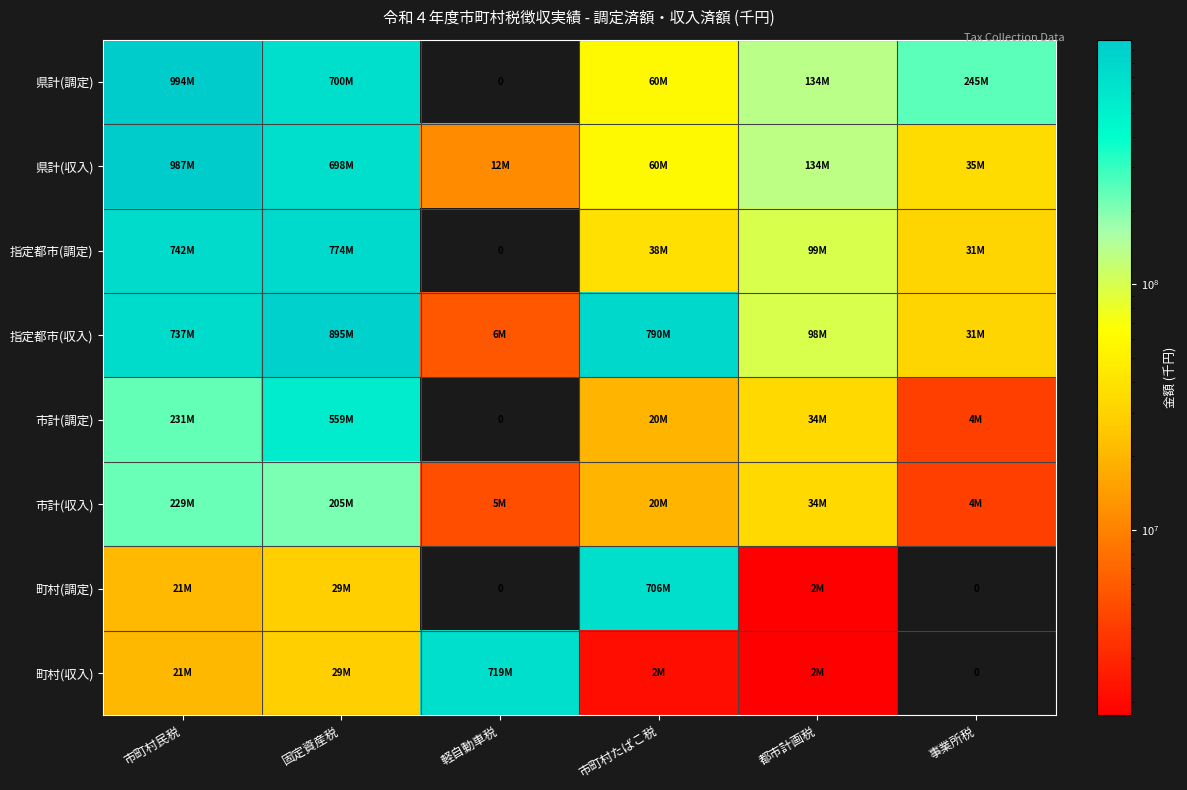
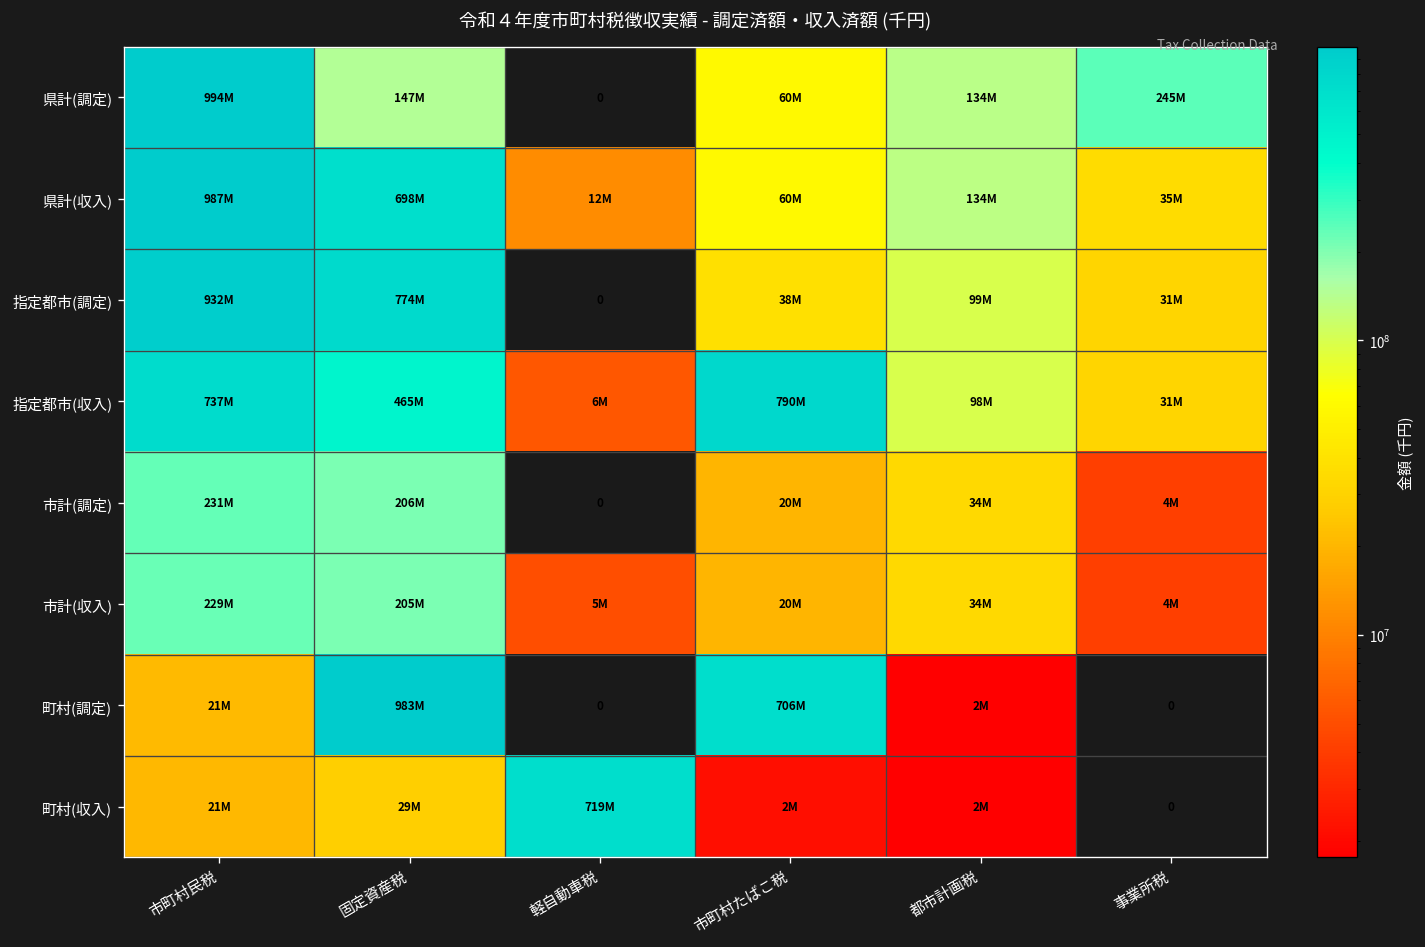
県計(調定), 固定資産税: 700M -> 147M
指定都市(調定), 市町村民税: 742M -> 932M
指定都市(収入), 固定資産税: 895M -> 465M
市計(調定), 固定資産税: 559M -> 206M
町村(調定), 固定資産税: 29M -> 983M
